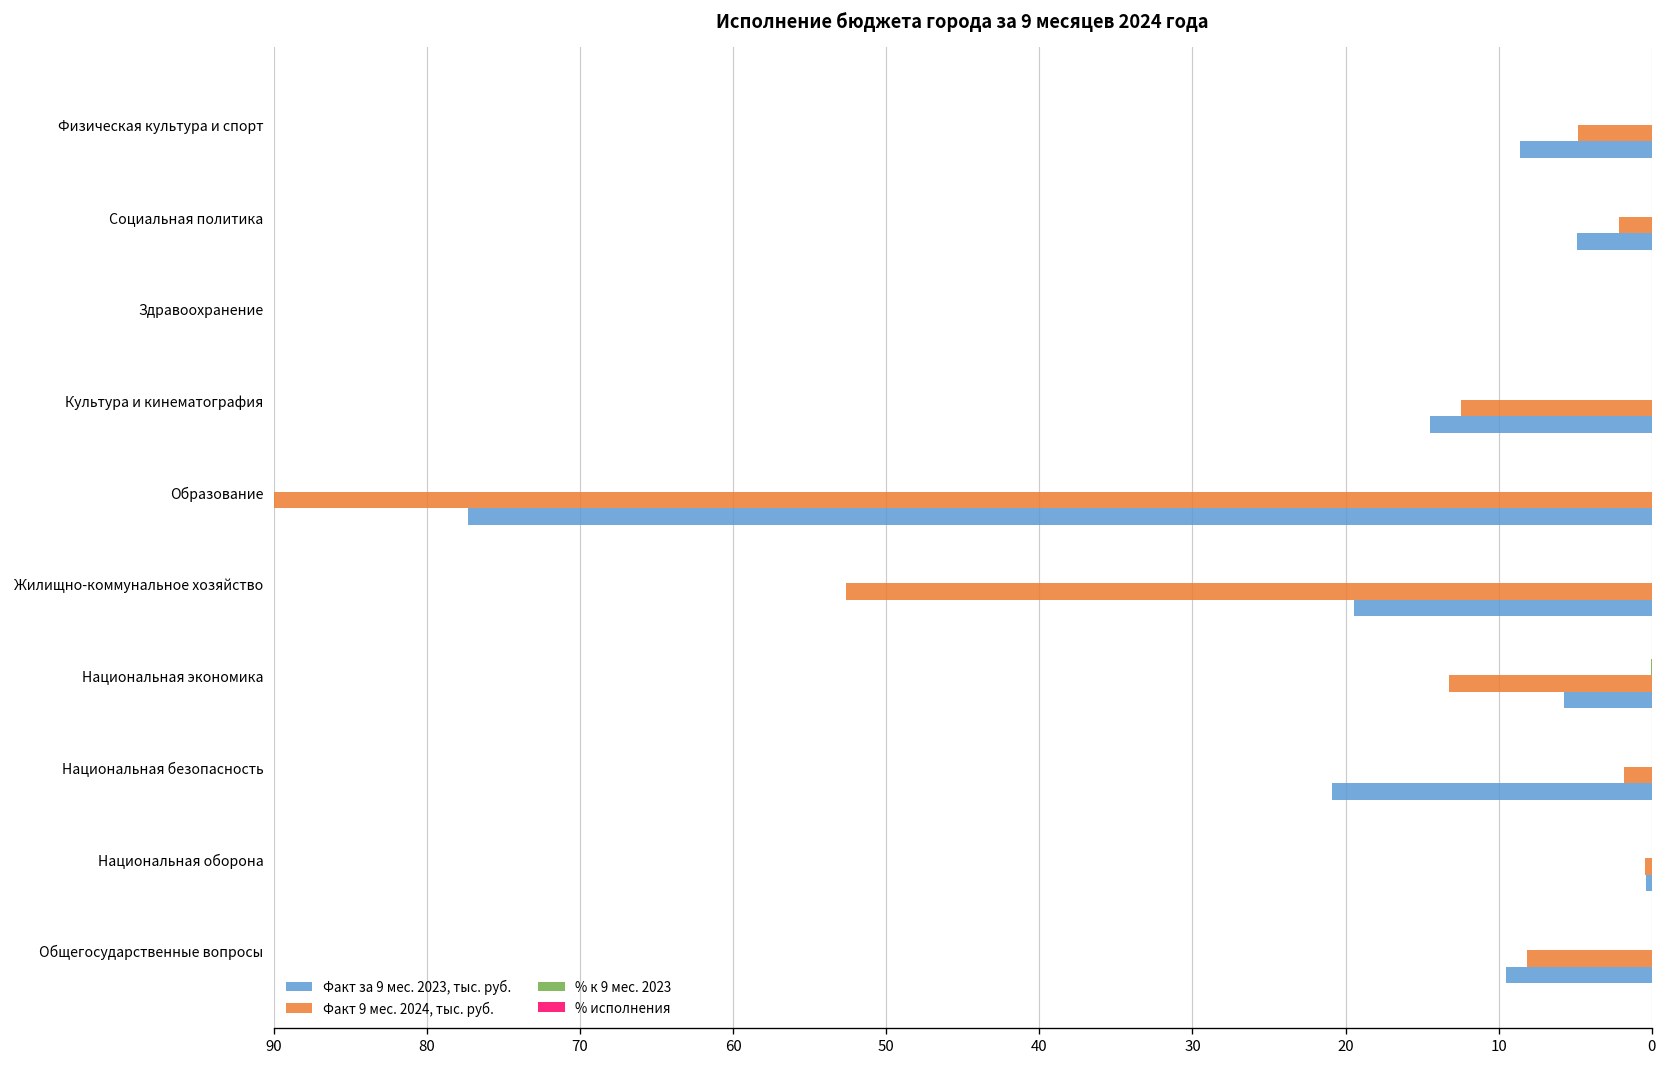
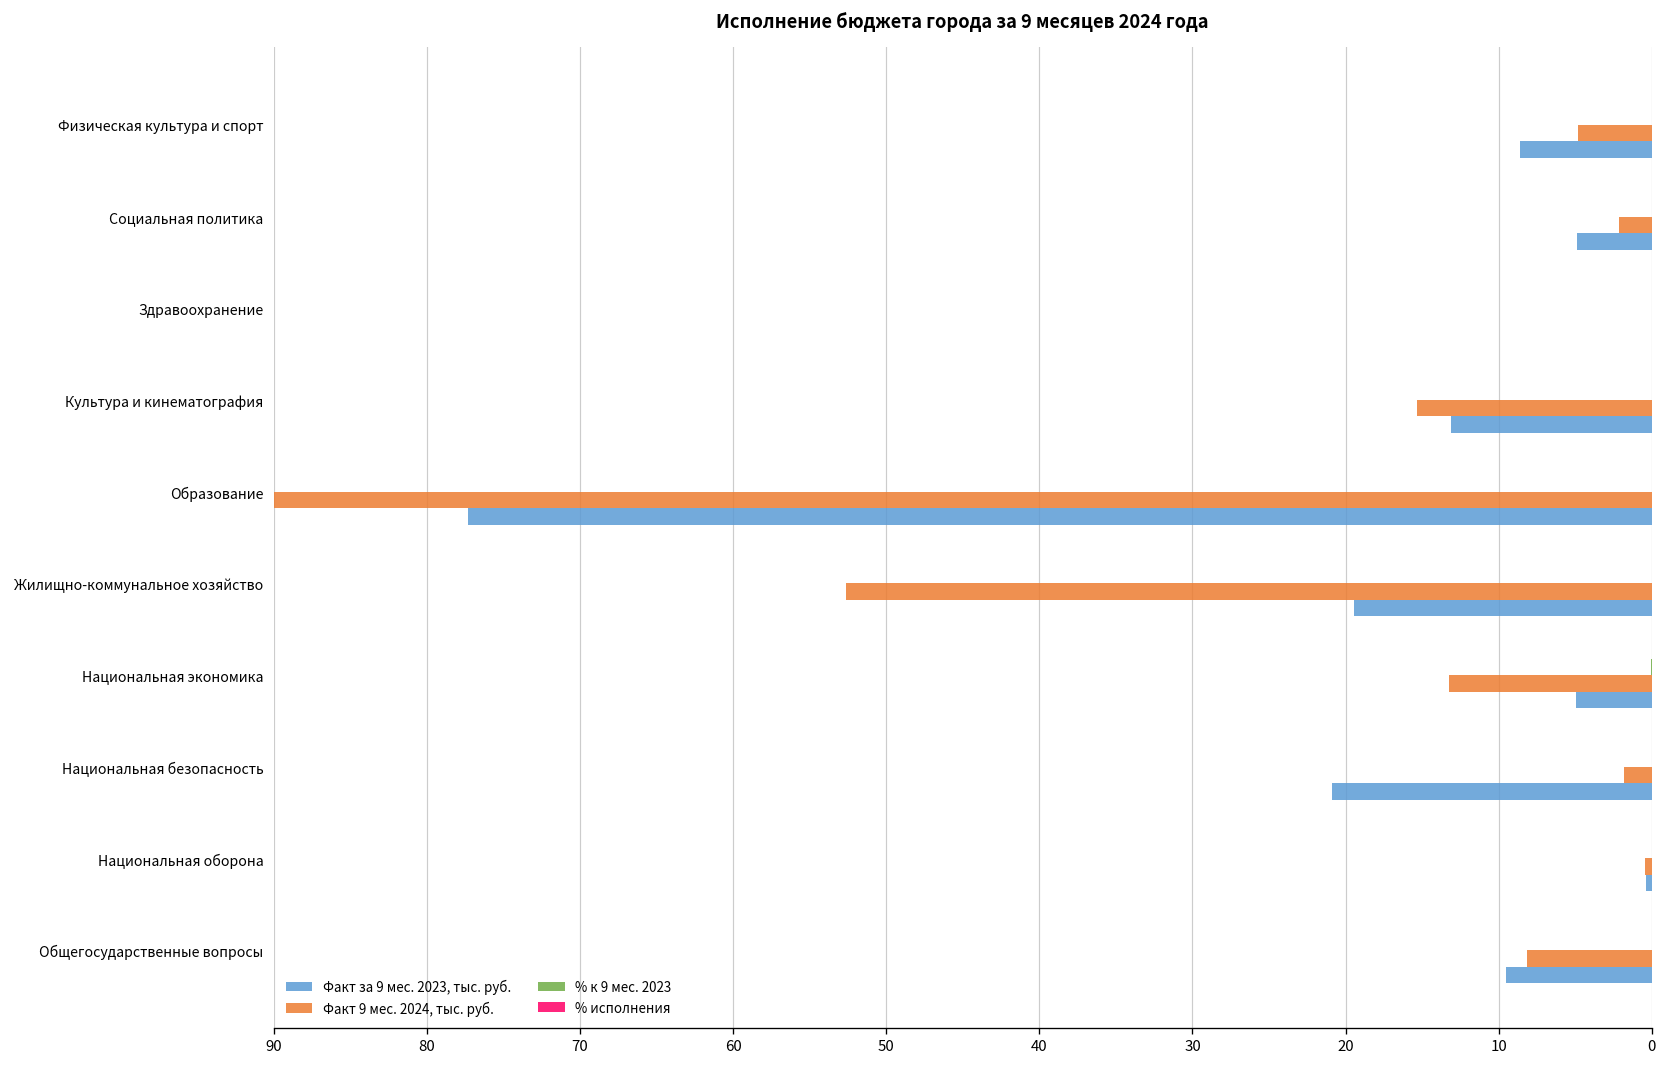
Факт 9 мес. 2024, тыс. руб., Культура и кинематография: 12.4 -> 15.3
Факт за 9 мес. 2023, тыс. руб., Культура и кинематография: 14.5 -> 13.1
Факт за 9 мес. 2023, тыс. руб., Национальная экономика: 5.7 -> 5.0
